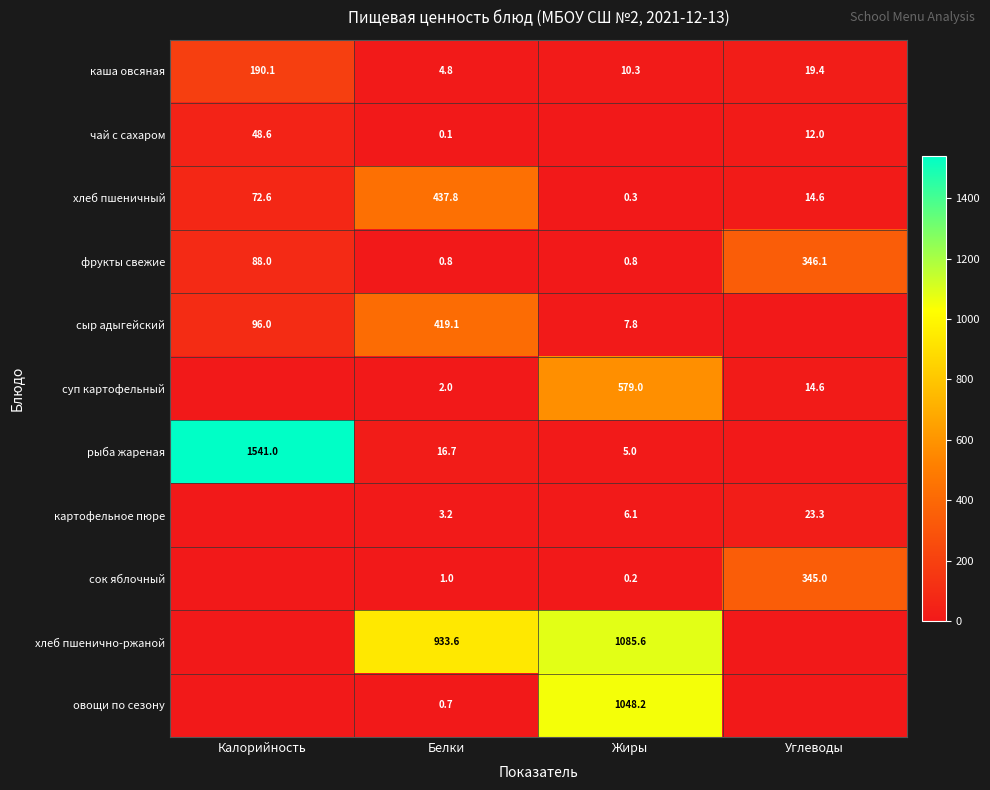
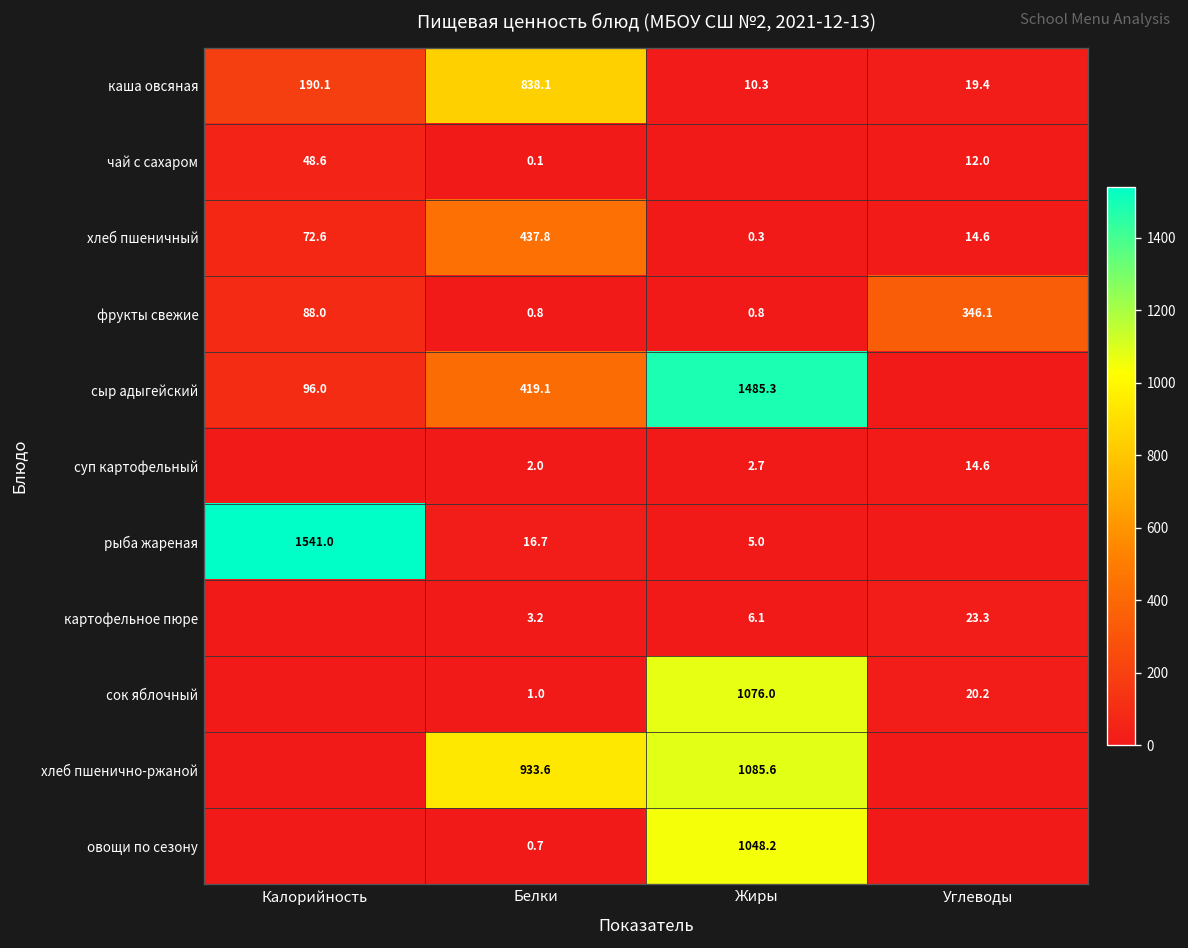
каша овсяная, Белки: 4.8 -> 838.1
сыр адыгейский, Жиры: 7.8 -> 1485.3
суп картофельный, Жиры: 579.0 -> 2.7
сок яблочный, Жиры: 0.2 -> 1076.0
сок яблочный, Углеводы: 345.0 -> 20.2
